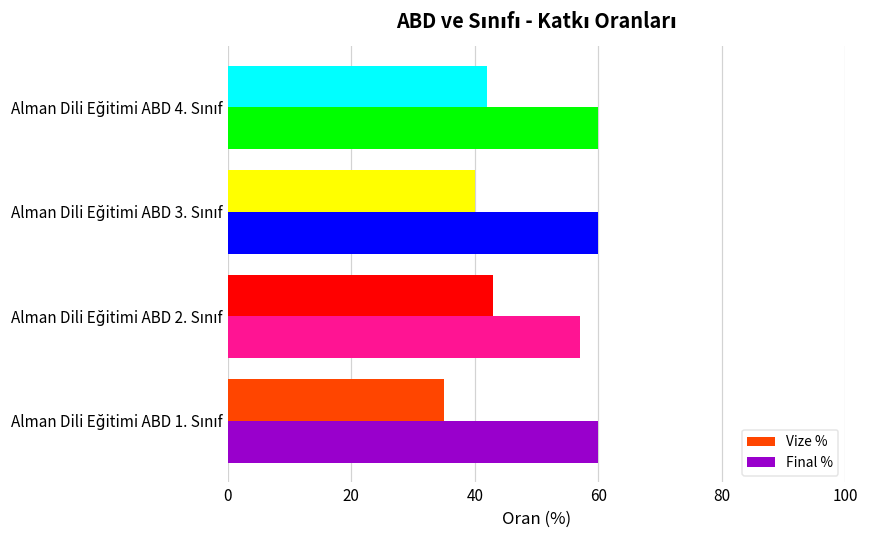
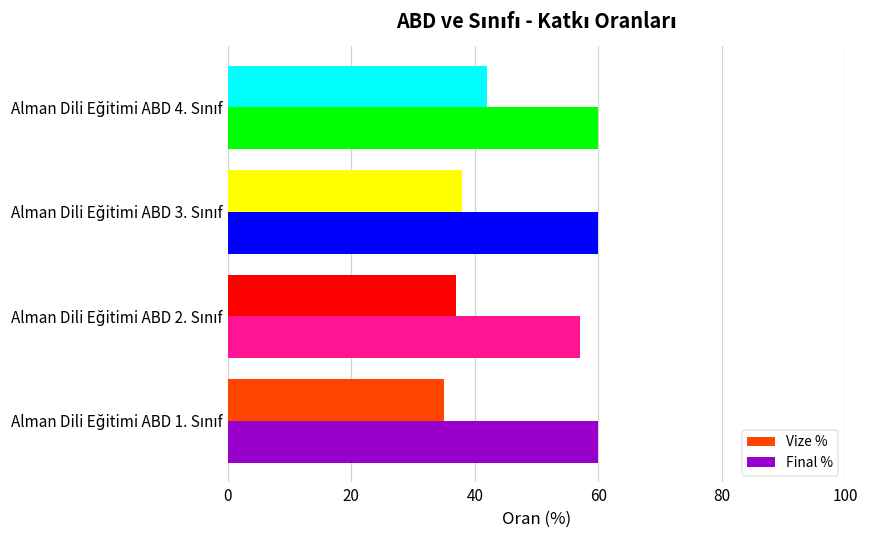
Vize %, Alman Dili Eğitimi ABD 3. Sınıf: 40 -> 38
Vize %, Alman Dili Eğitimi ABD 2. Sınıf: 43 -> 37
